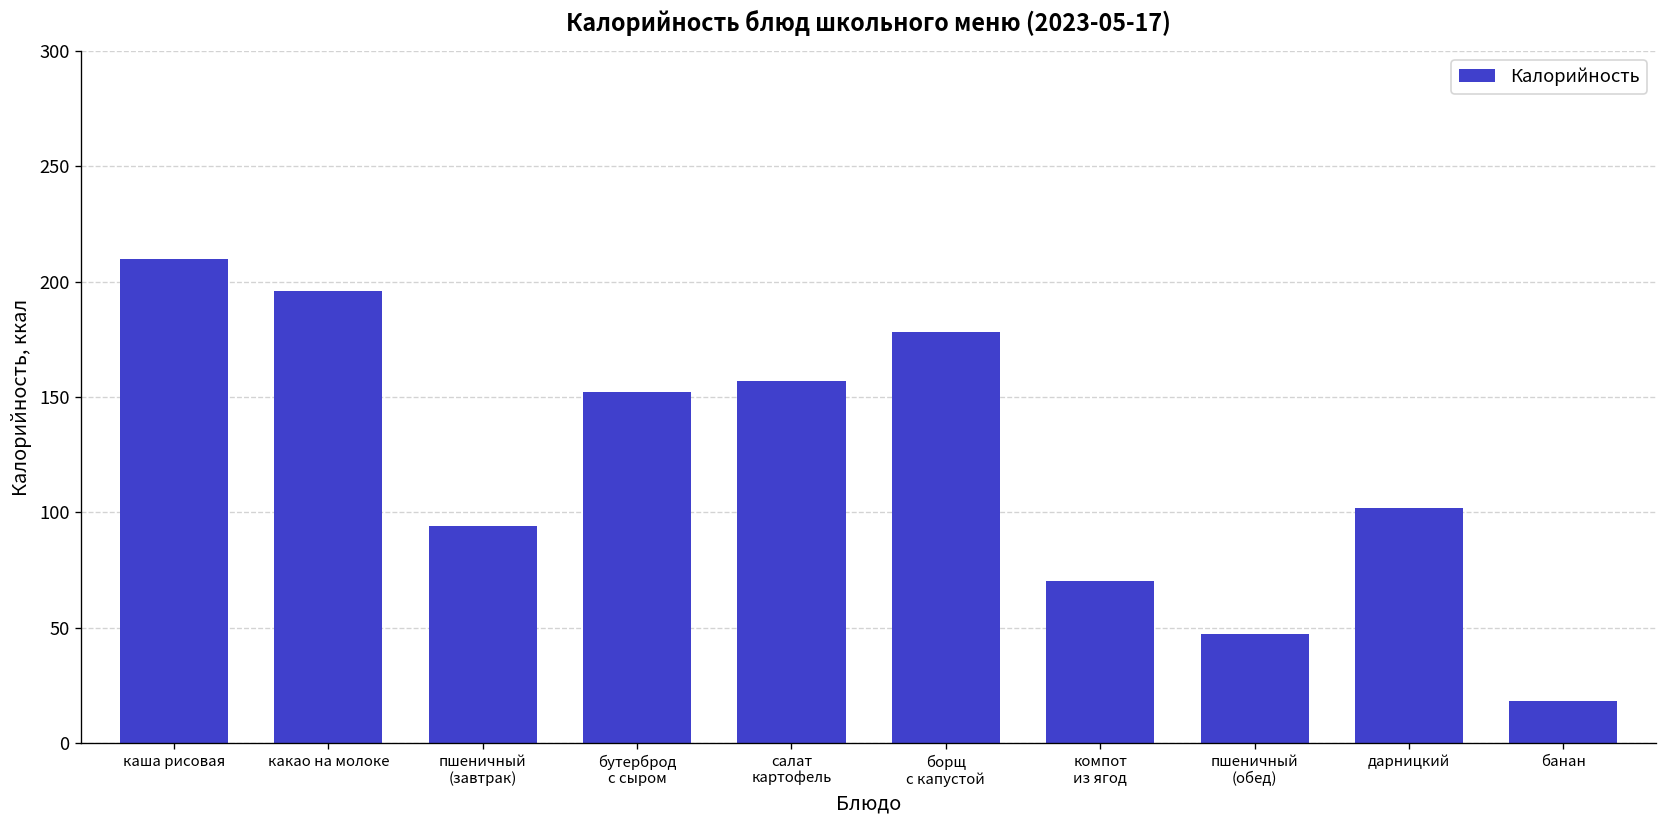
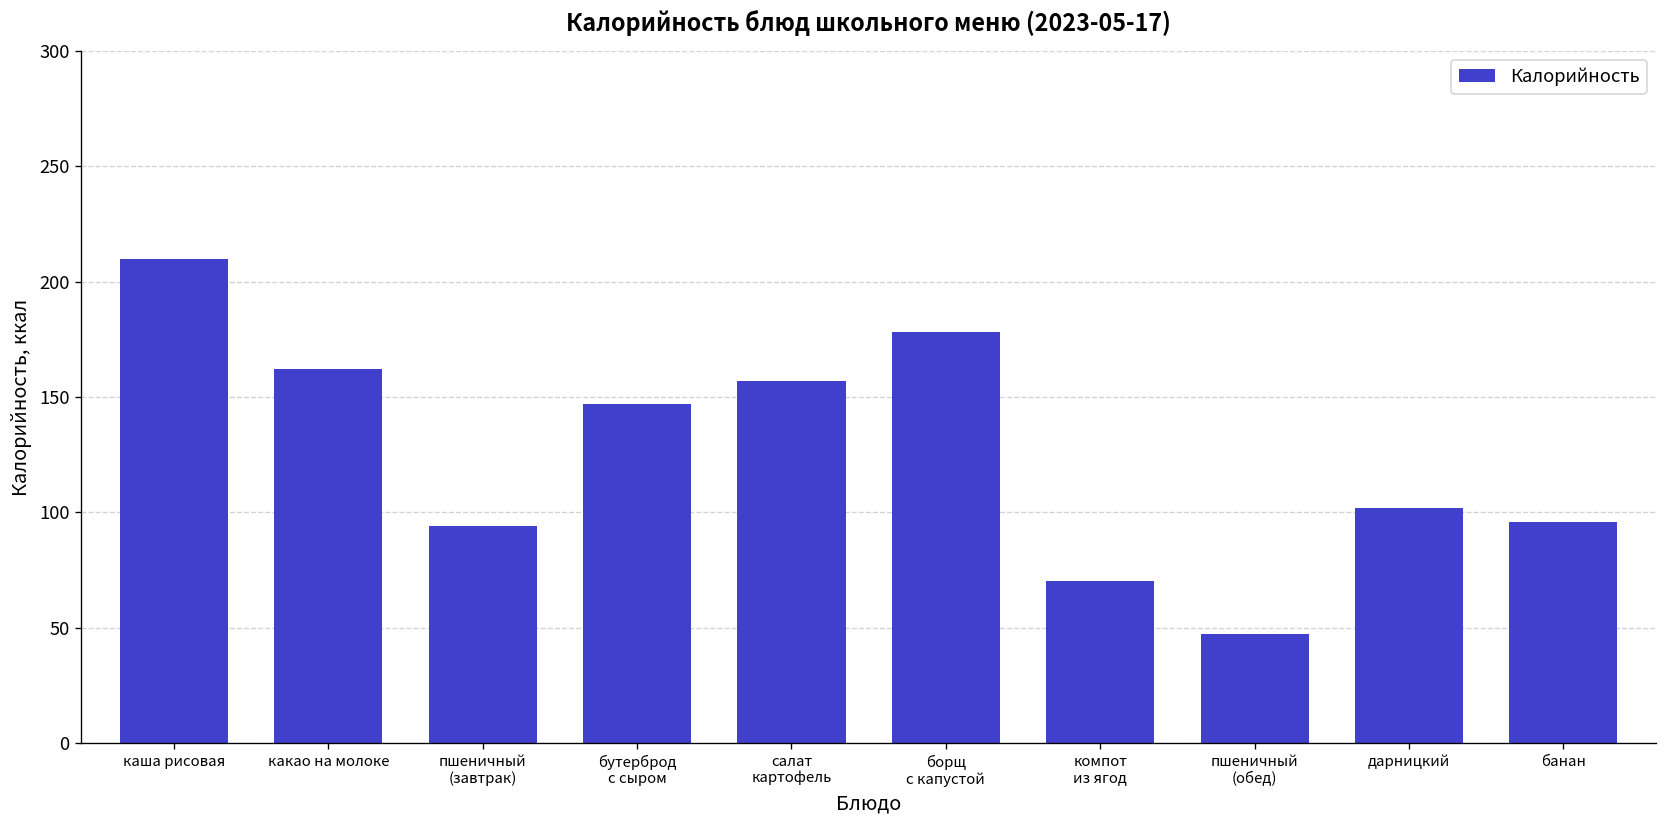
какао на молоке: 196 -> 162
бутерброд с сыром: 152 -> 147
банан: 18 -> 96
